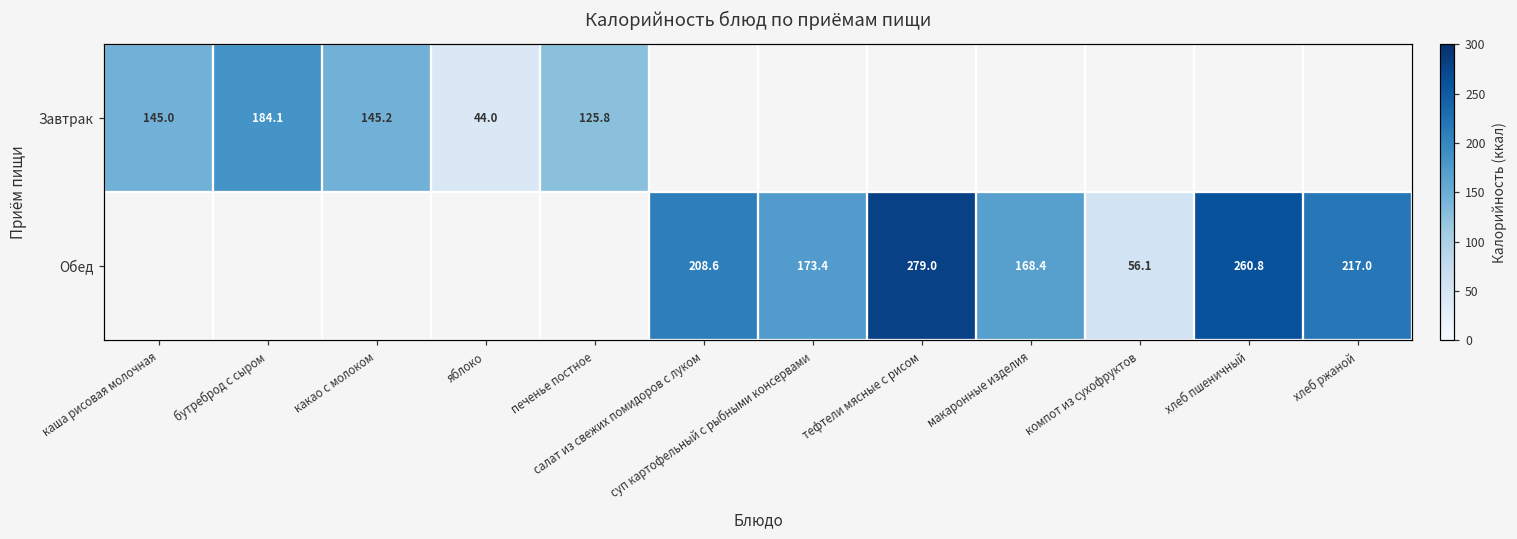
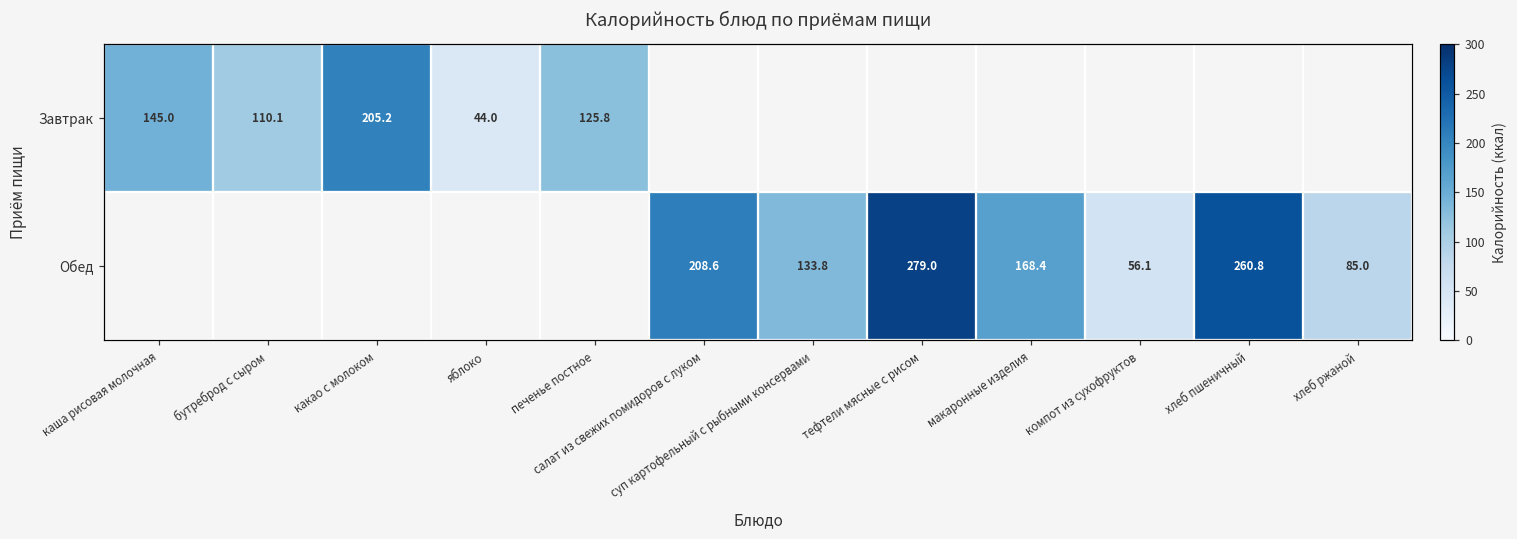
Завтрак, бутреброд с сыром: 184.1 -> 110.1
Завтрак, какао с молоком: 145.2 -> 205.2
Обед, суп картофельный с рыбными консервами: 173.4 -> 133.8
Обед, хлеб ржаной: 217.0 -> 85.0
